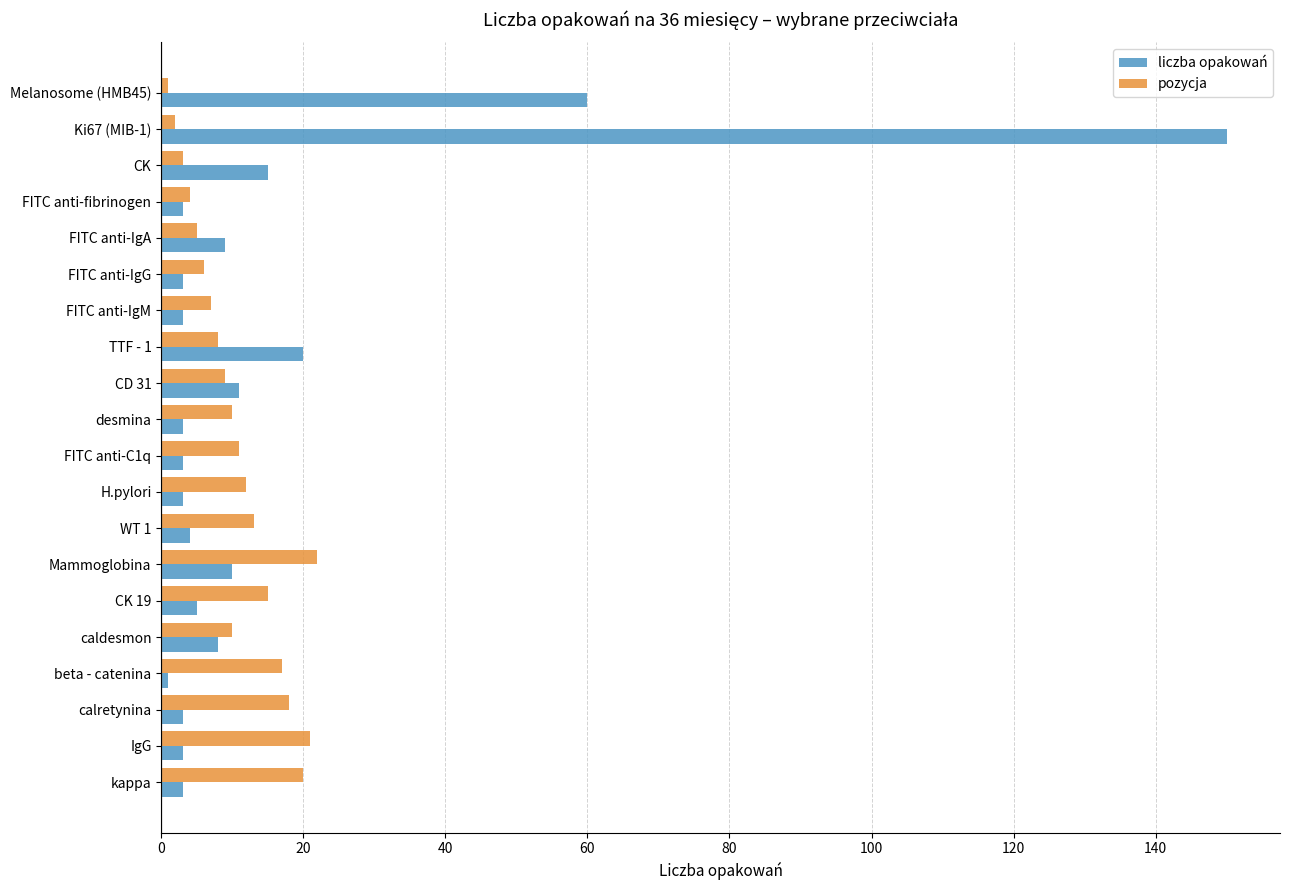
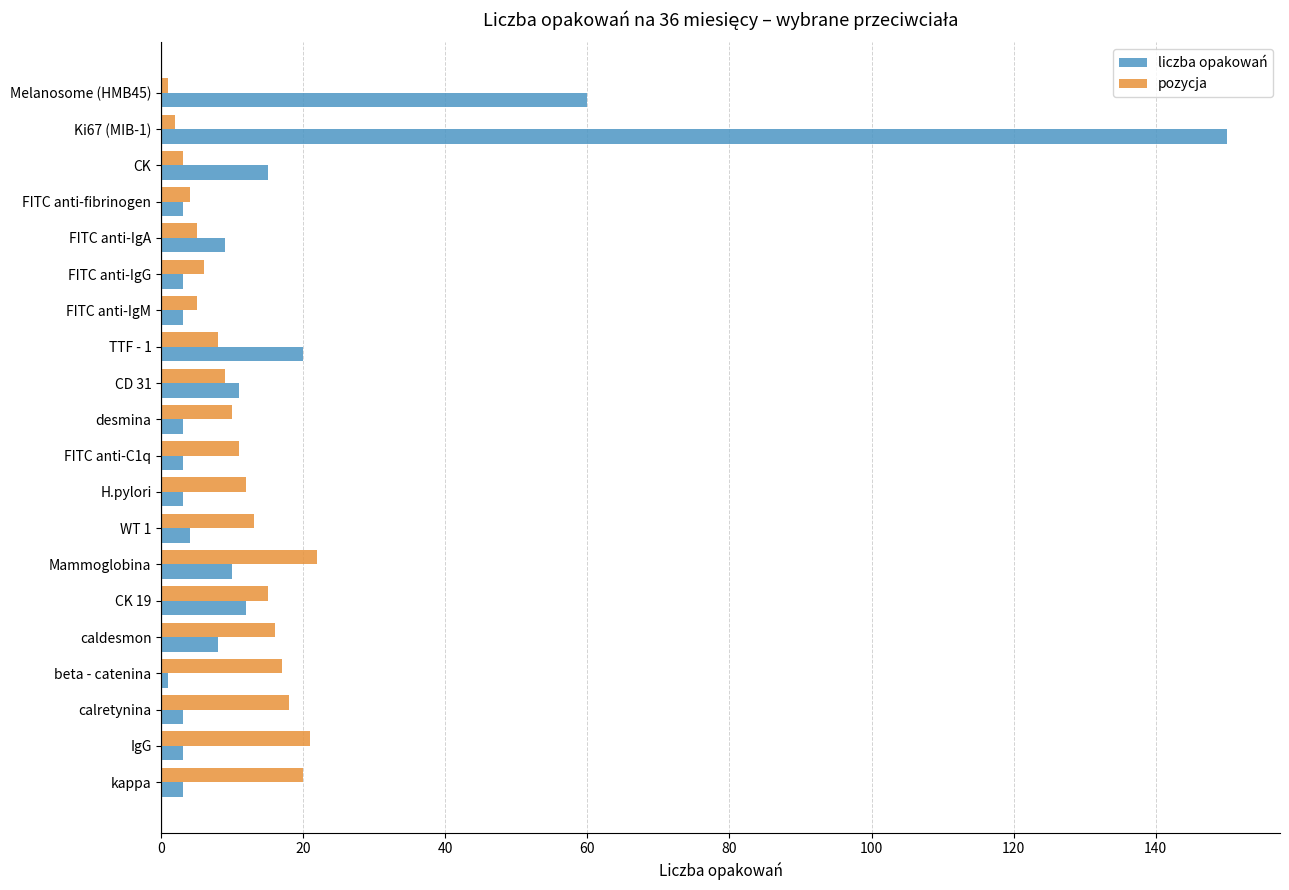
pozycja, FITC anti-IgM: 7 -> 5
liczba opakowań, CK 19: 5 -> 12
pozycja, caldesmon: 10 -> 16
